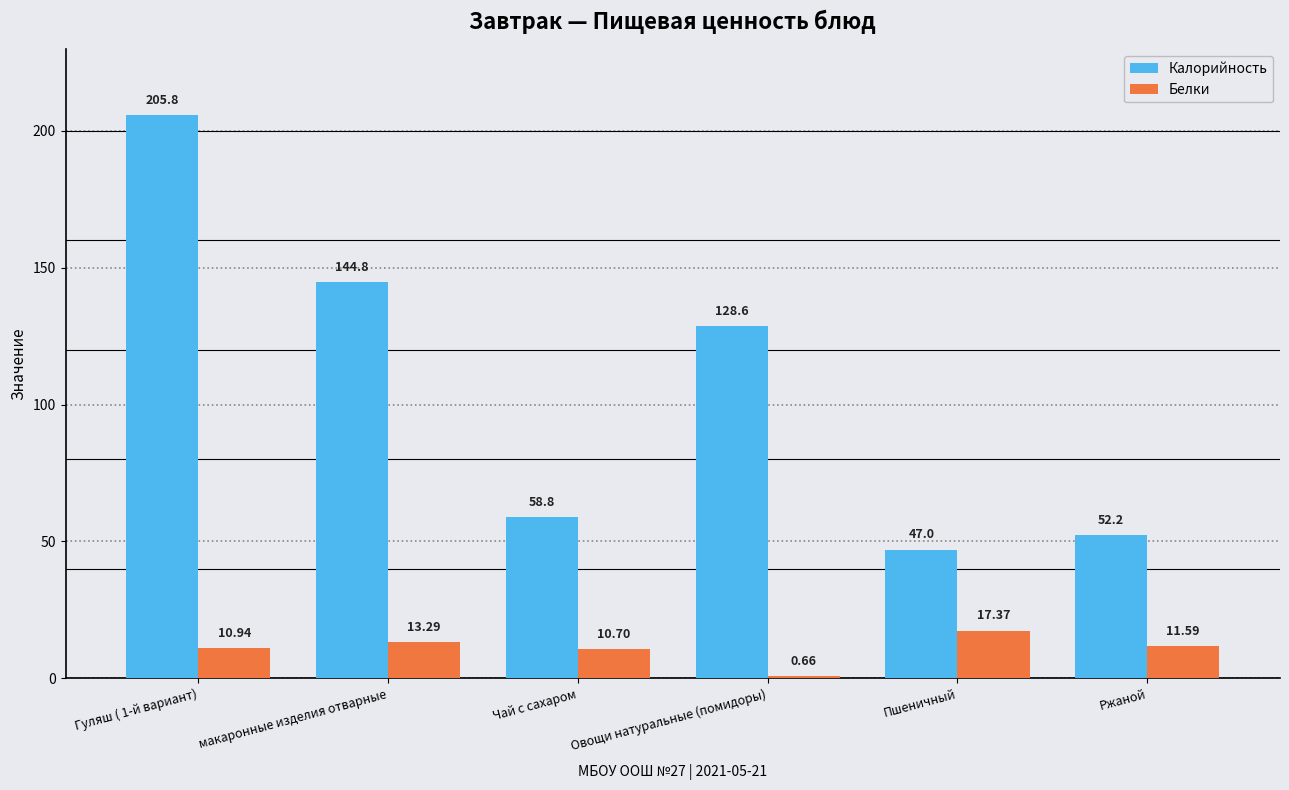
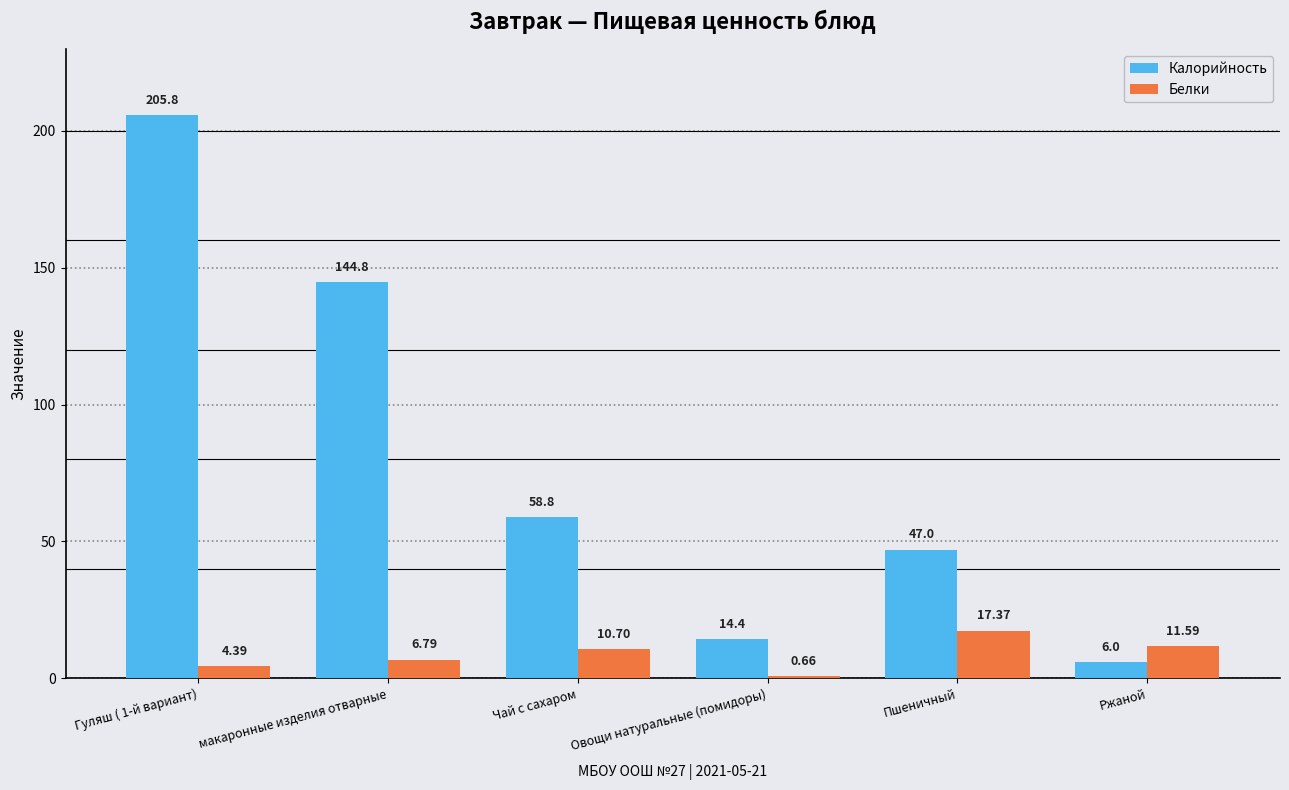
Белки, Гуляш ( 1-й вариант): 10.94 -> 4.39
Белки, макаронные изделия отварные: 13.29 -> 6.79
Калорийность, Овощи натуральные (помидоры): 128.6 -> 14.4
Калорийность, Ржаной: 52.2 -> 6.0
